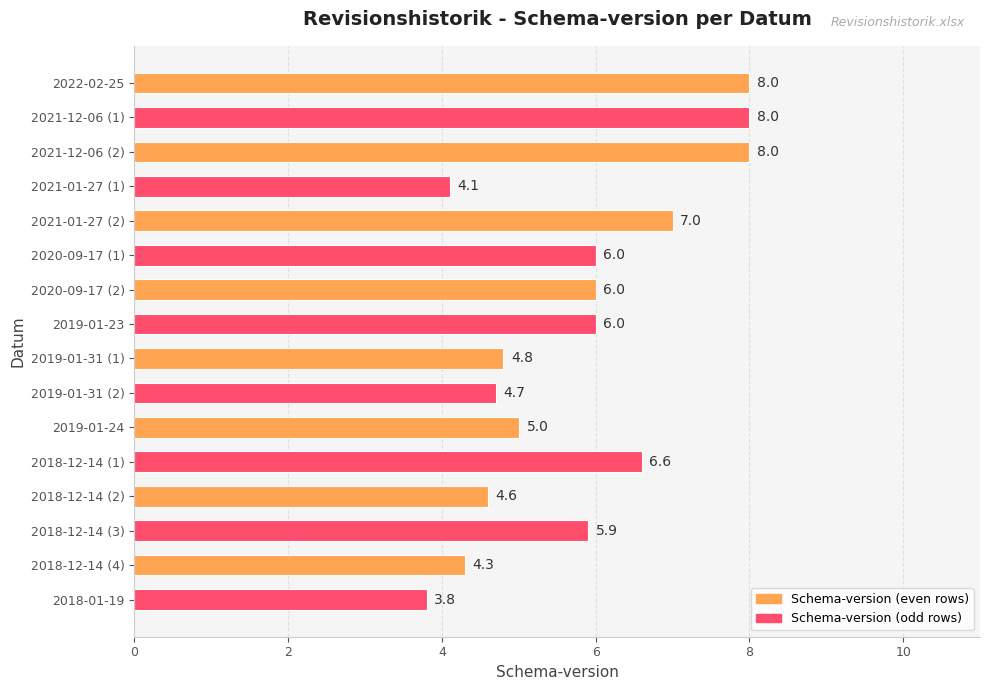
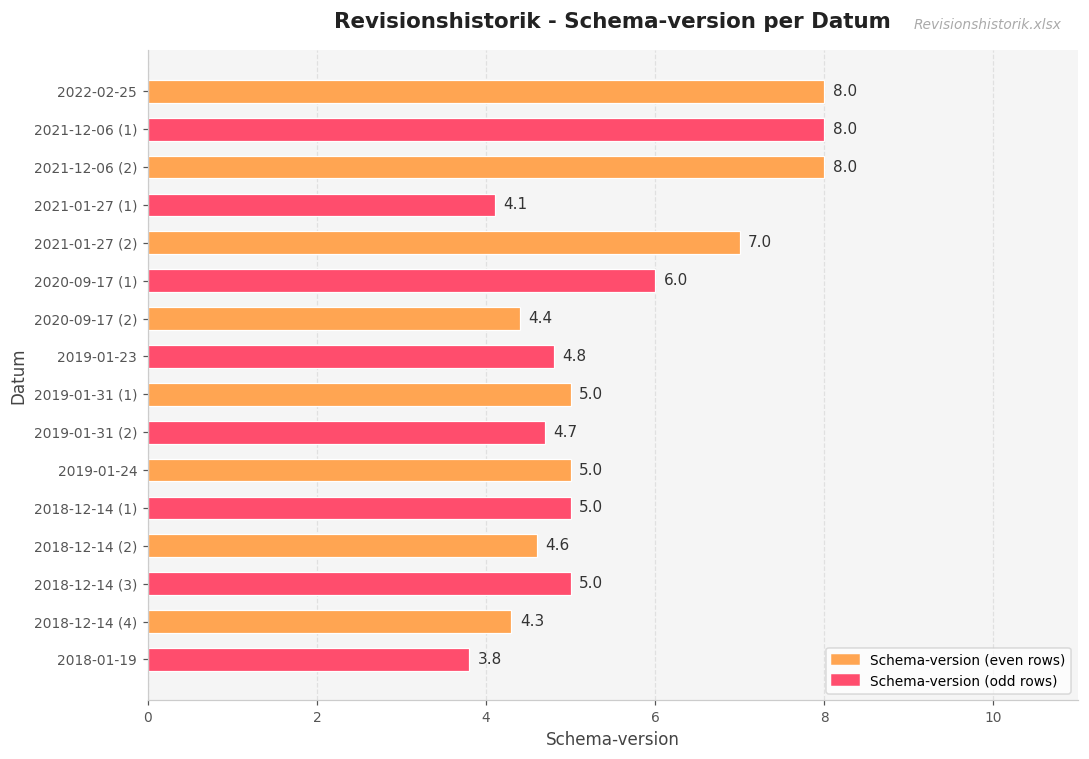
2020-09-17 (2): 6.0 -> 4.4
2019-01-23: 6.0 -> 4.8
2019-01-31 (1): 4.8 -> 5.0
2018-12-14 (1): 6.6 -> 5.0
2018-12-14 (3): 5.9 -> 5.0
